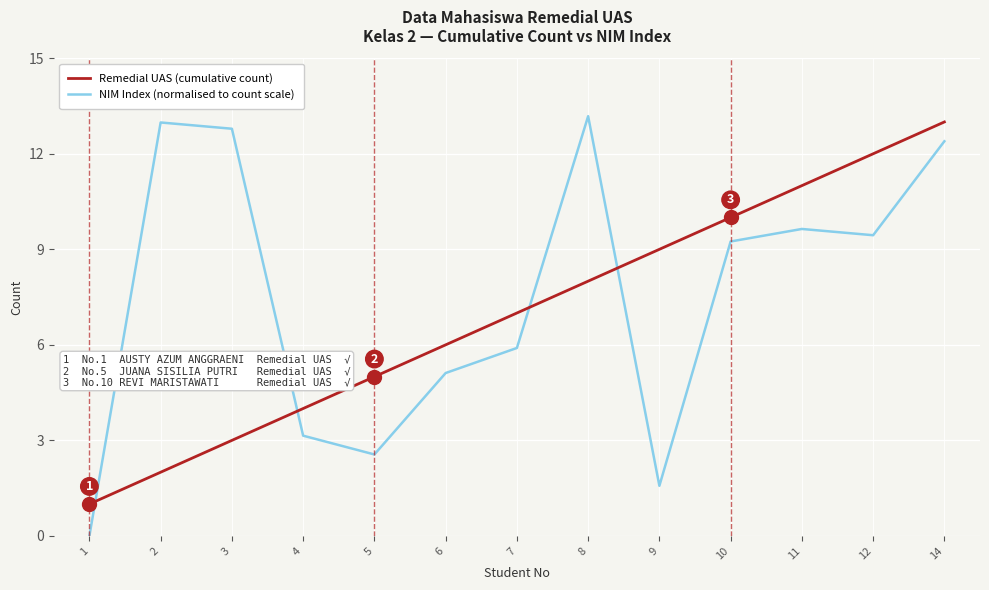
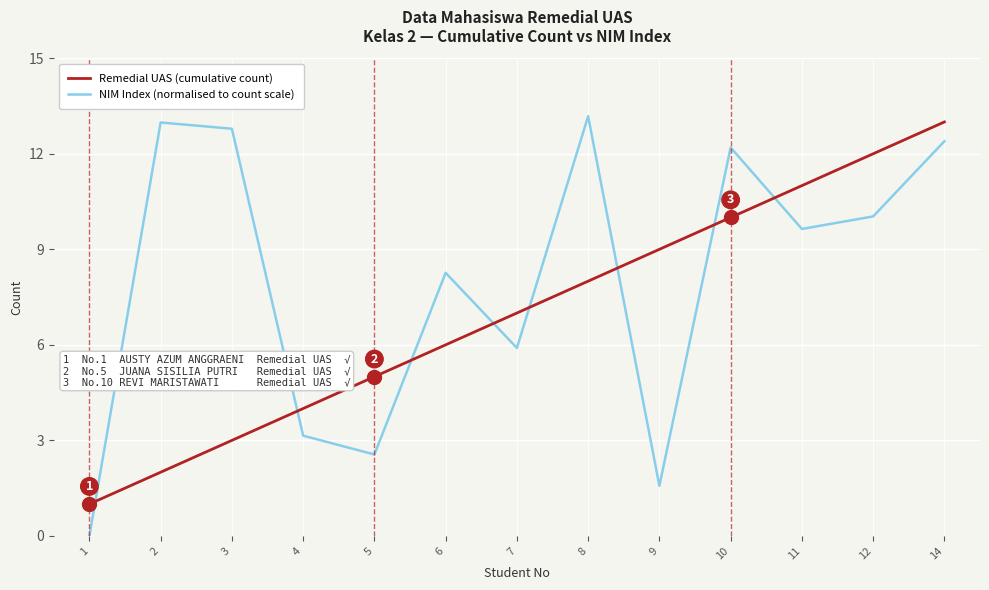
NIM Index (normalised to count scale), 6: 5.1 -> 8.3
NIM Index (normalised to count scale), 10: 9.2 -> 12.2
NIM Index (normalised to count scale), 12: 9.4 -> 10.0
